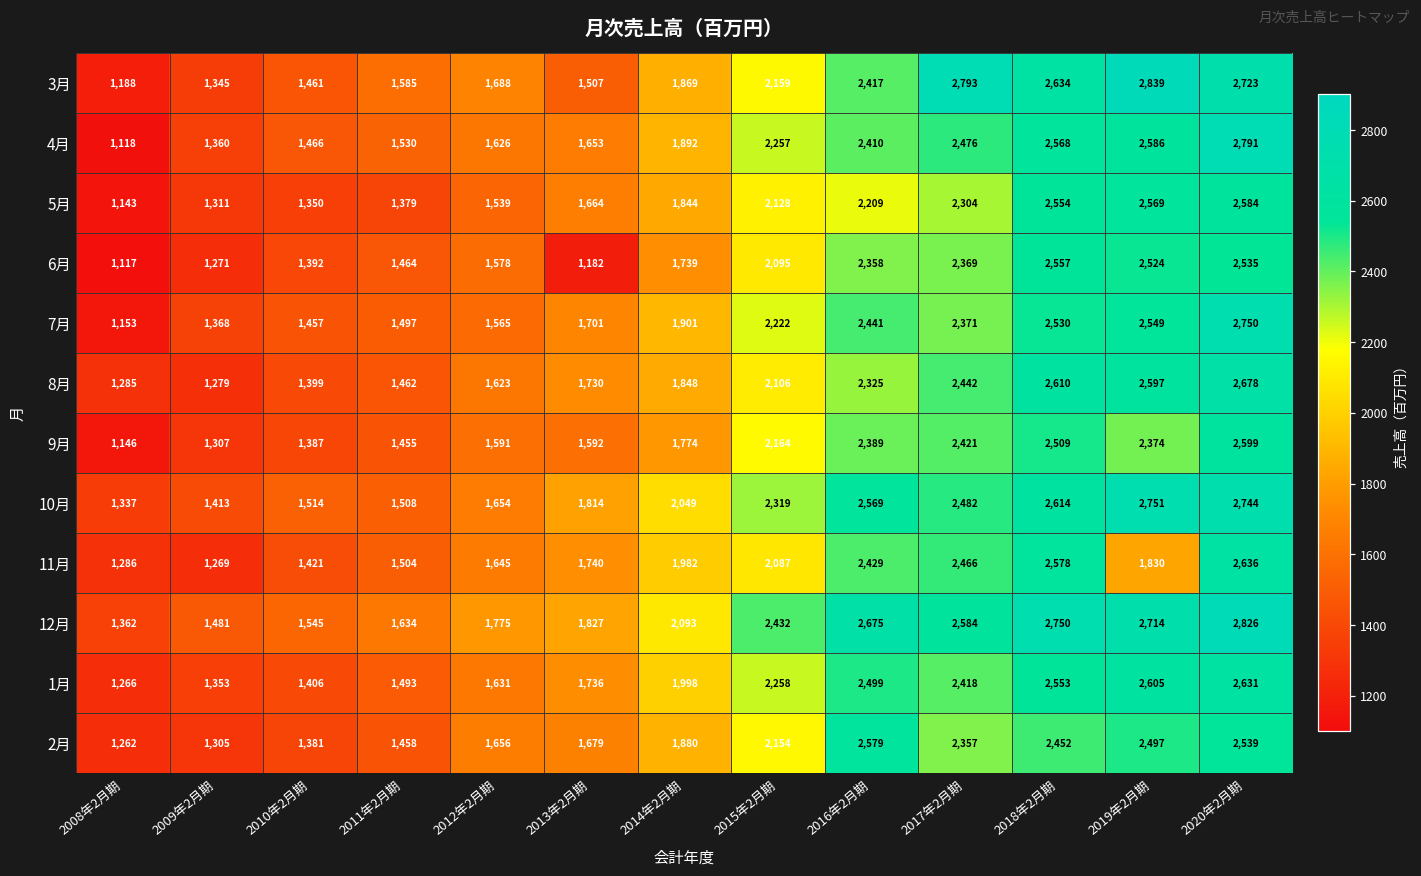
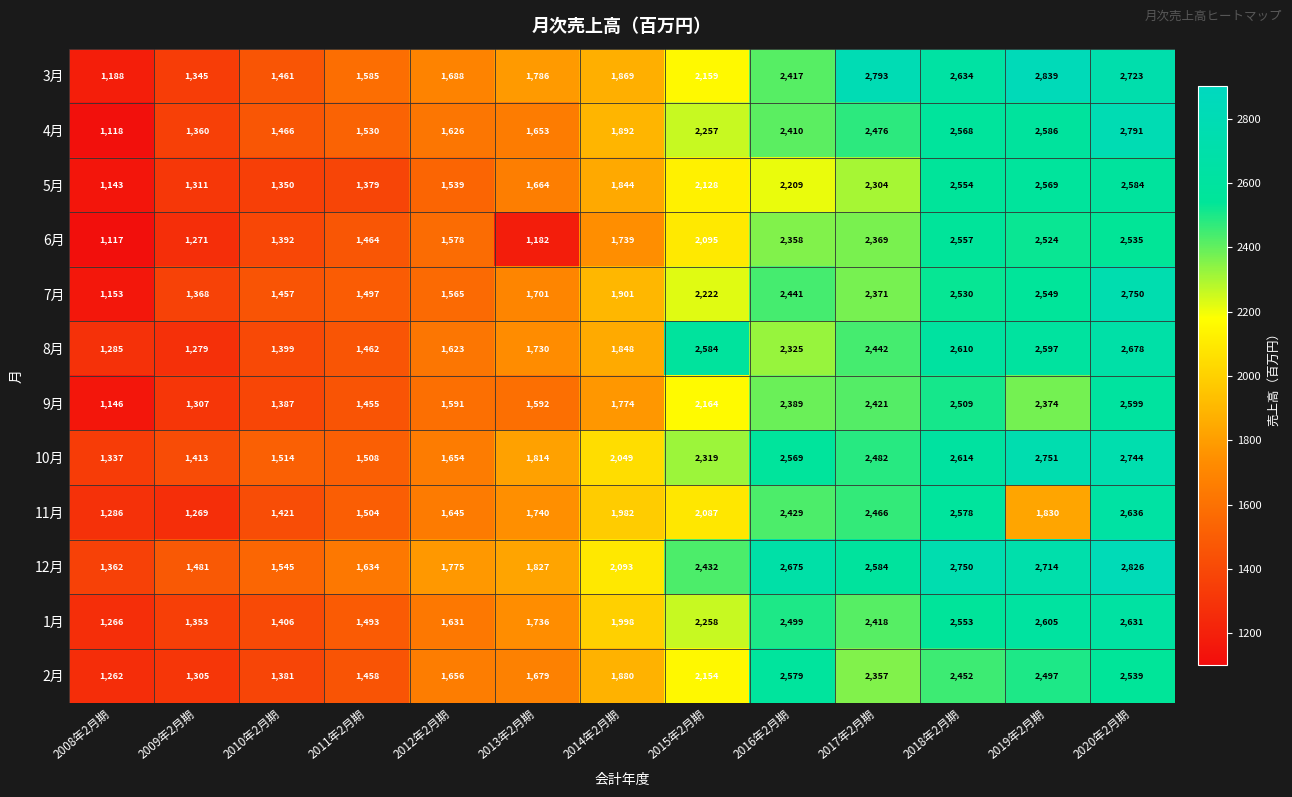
3月, 2013年2月期: 1,507 -> 1,786
8月, 2015年2月期: 2,106 -> 2,584
